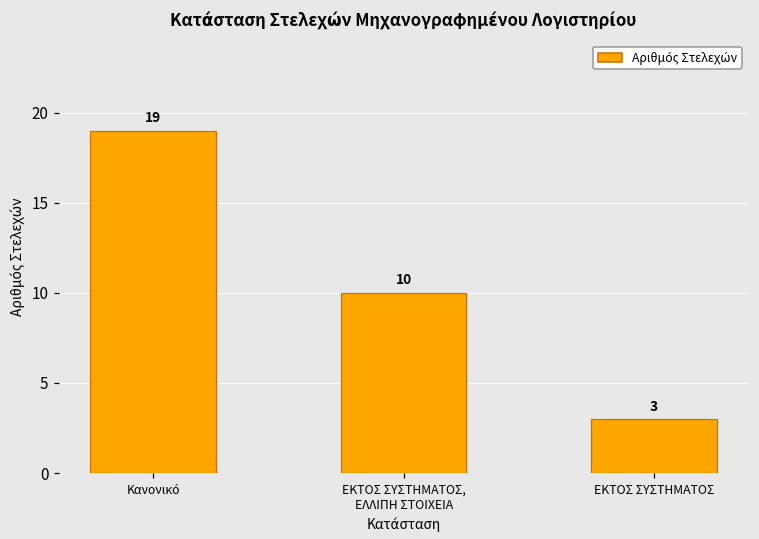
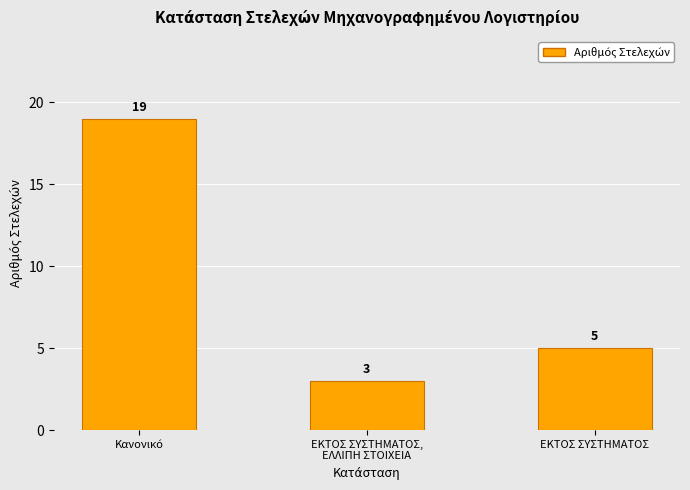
ΕΚΤΟΣ ΣΥΣΤΗΜΑΤΟΣ, ΕΛΛΙΠΗ ΣΤΟΙΧΕΙΑ: 10 -> 3
ΕΚΤΟΣ ΣΥΣΤΗΜΑΤΟΣ: 3 -> 5
